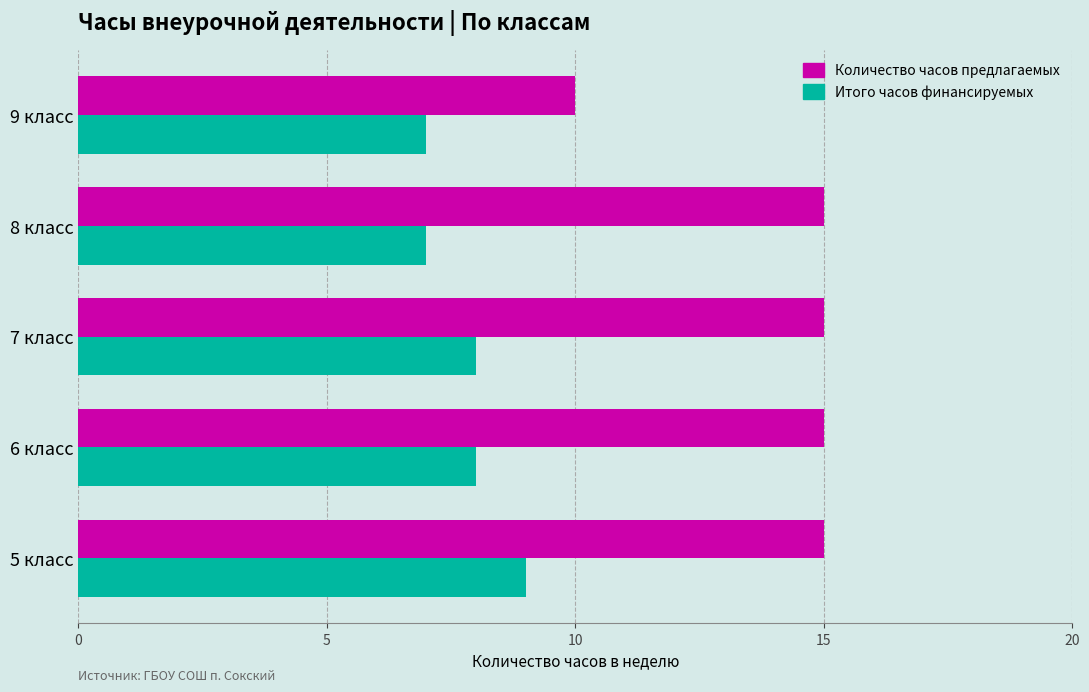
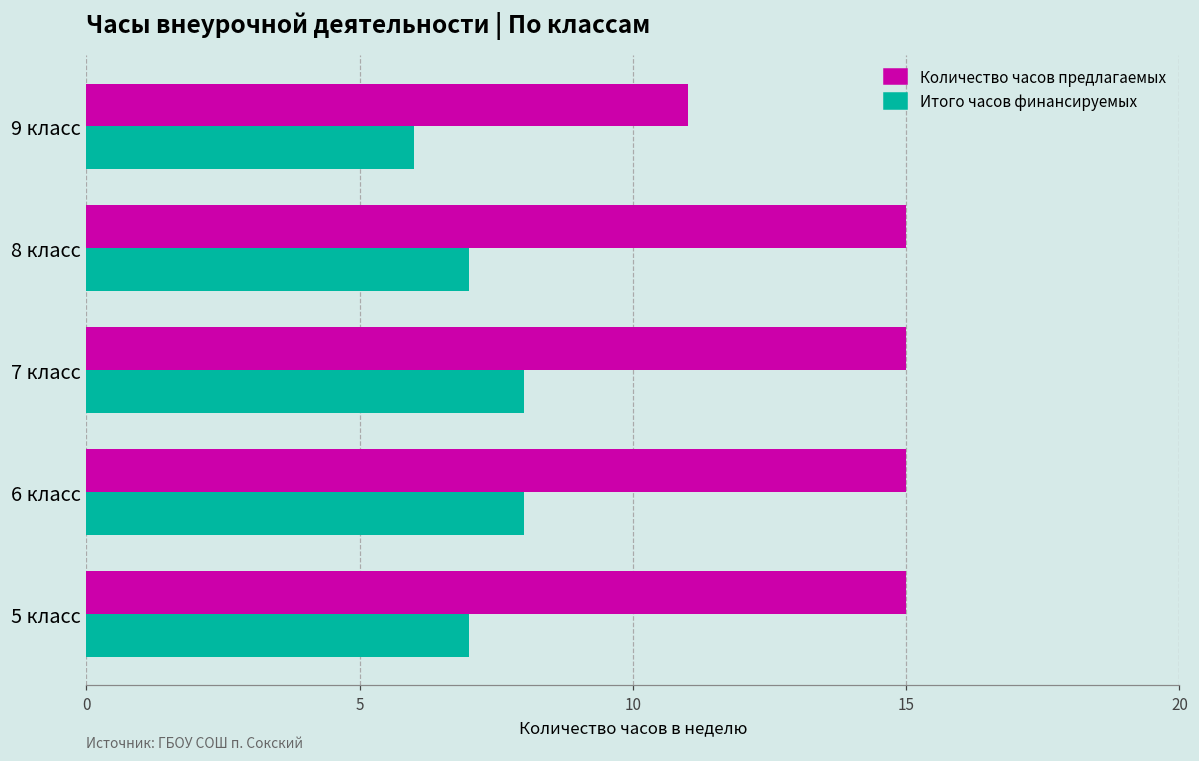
Количество часов предлагаемых, 9 класс: 10 -> 11
Итого часов финансируемых, 9 класс: 7 -> 6
Итого часов финансируемых, 5 класс: 9 -> 7
